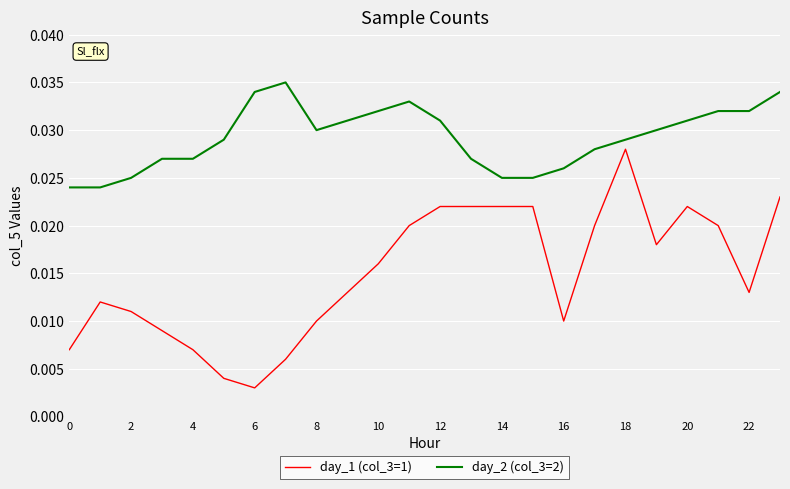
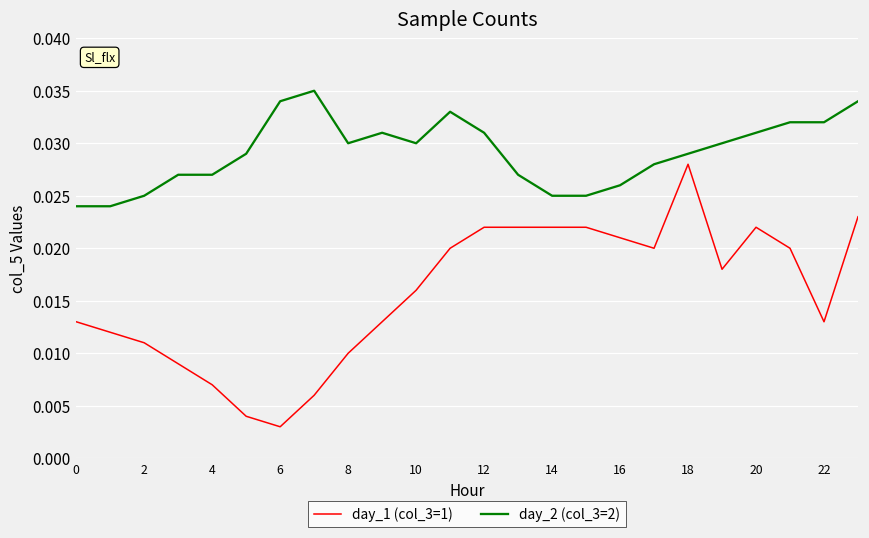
day_1 (col_3=1), 0: 0.007 -> 0.013
day_2 (col_3=2), 10: 0.032 -> 0.030
day_1 (col_3=1), 16: 0.010 -> 0.021
